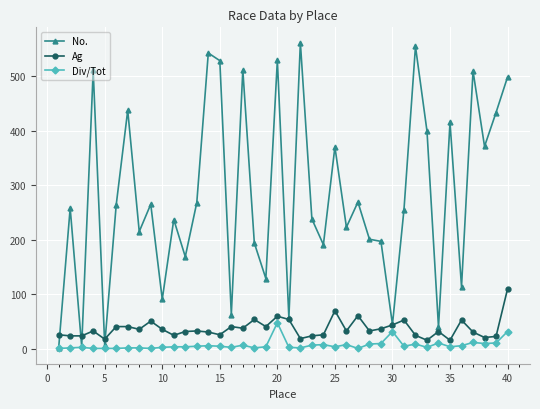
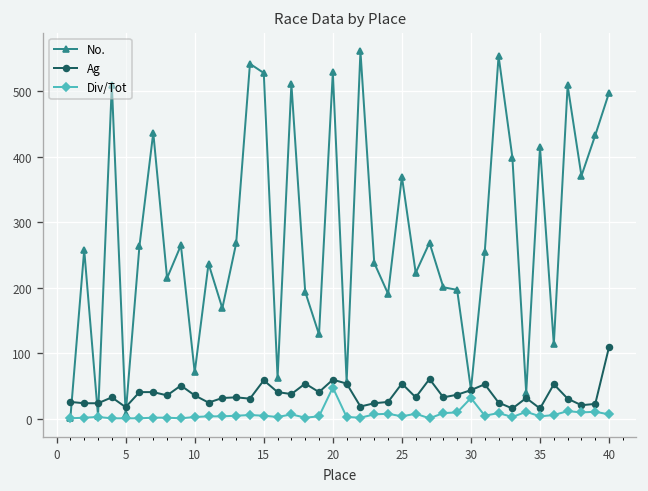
No., 10: 90 -> 70
Ag, 15: 30 -> 60
Ag, 25: 70 -> 50
Div/Tot, 40: 30 -> 10
